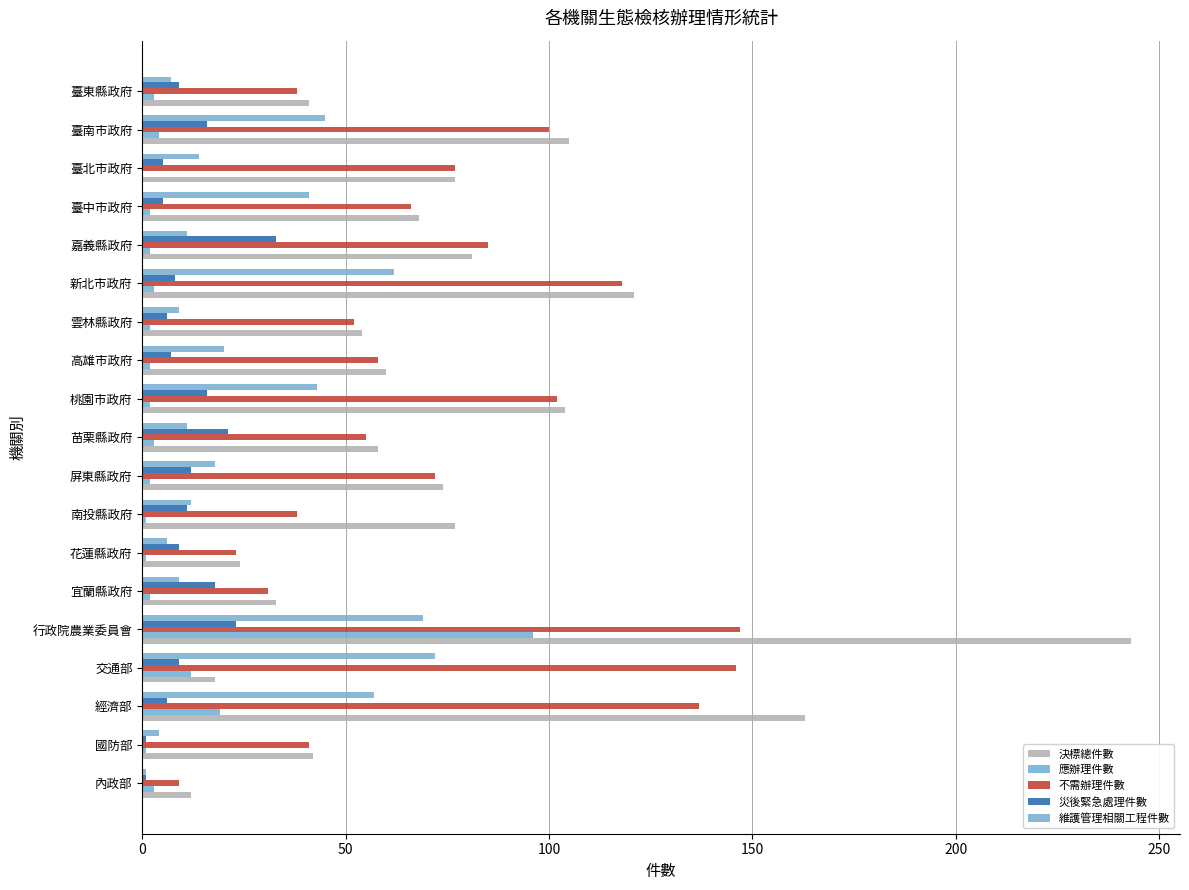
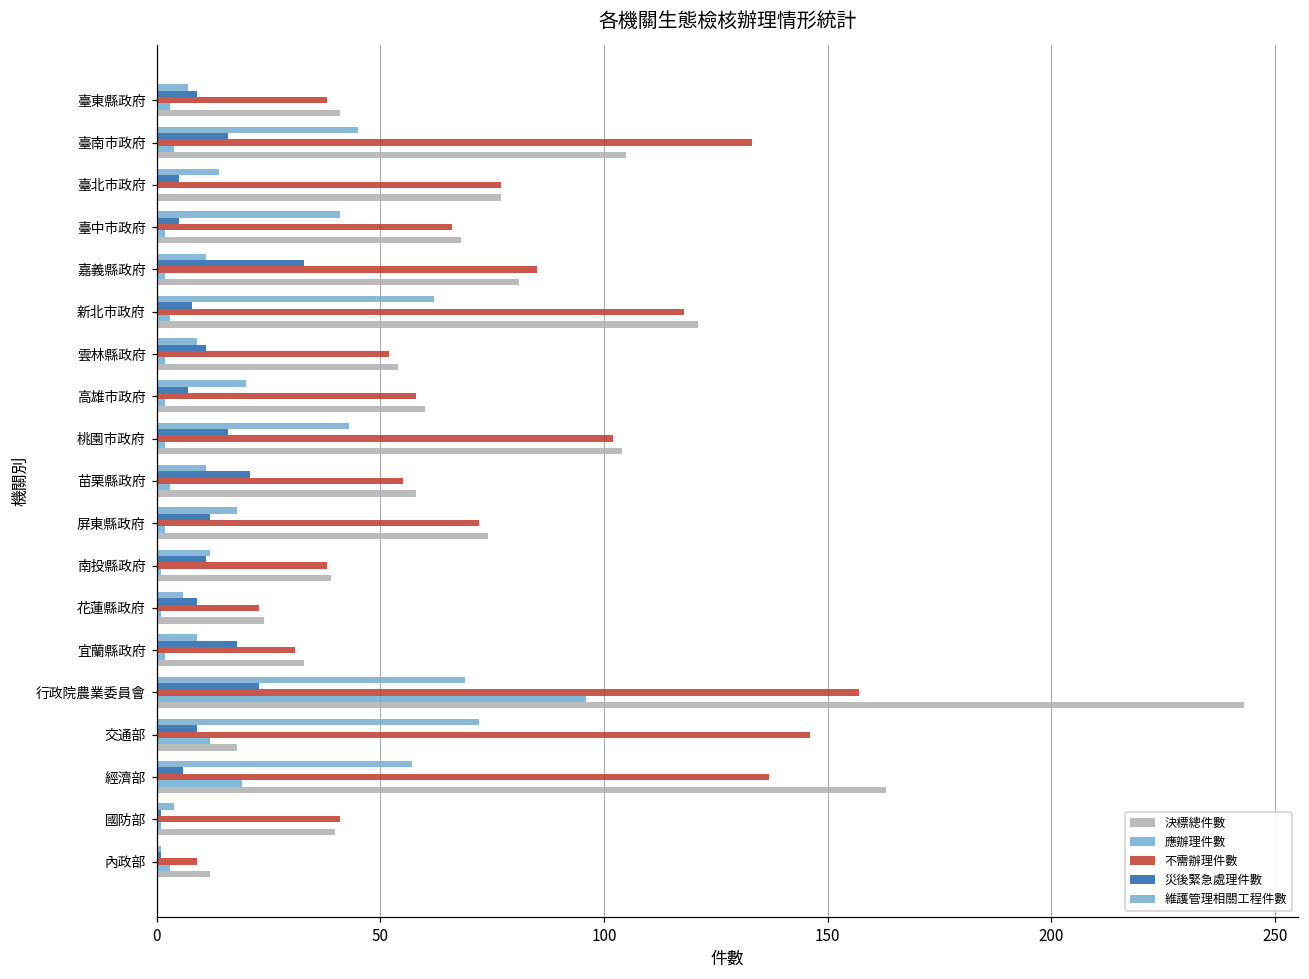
不需辦理件數, 臺南市政府: 100 -> 133
災後緊急處理件數, 雲林縣政府: 6 -> 11
決標總件數, 南投縣政府: 77 -> 39
不需辦理件數, 行政院農業委員會: 147 -> 157
決標總件數, 國防部: 42 -> 40
